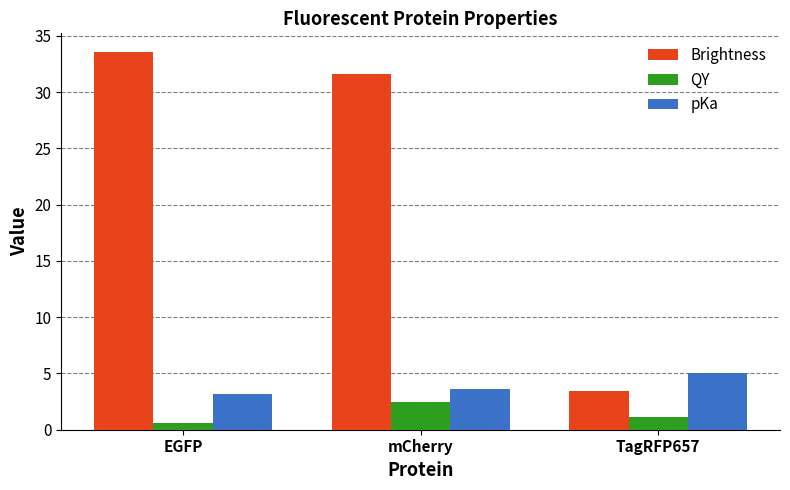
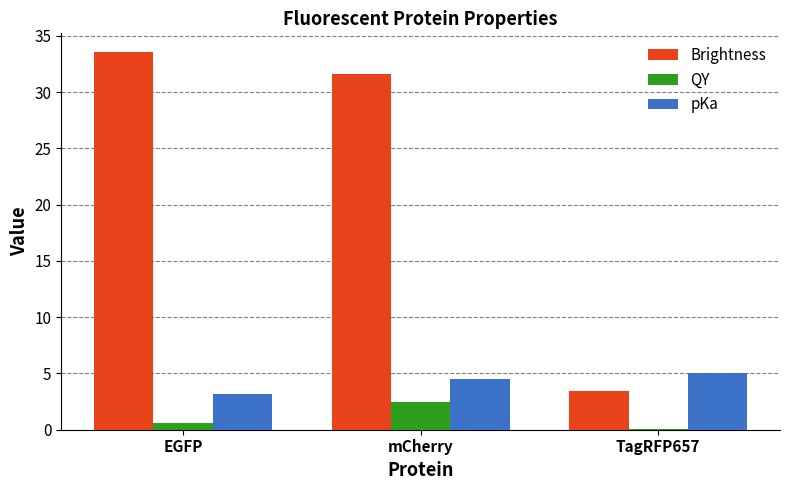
pKa, mCherry: 3.6 -> 4.5
QY, TagRFP657: 1.1 -> 0.1
